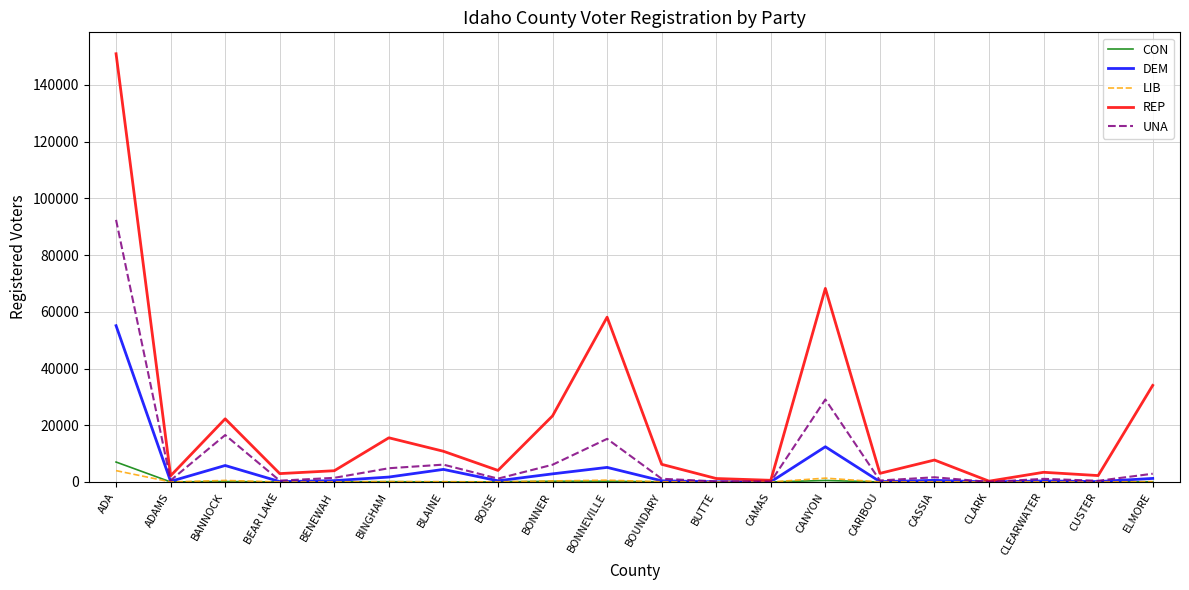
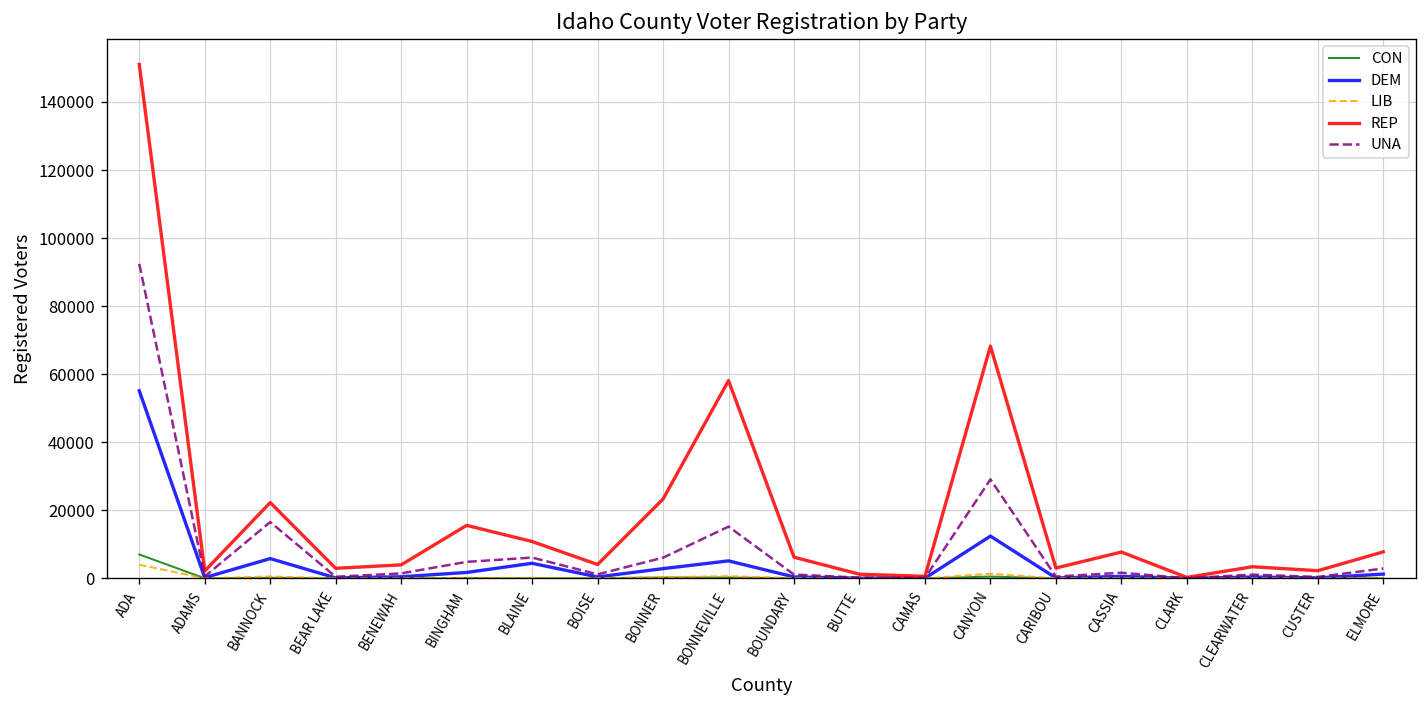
REP, ELMORE: 34000 -> 8000
